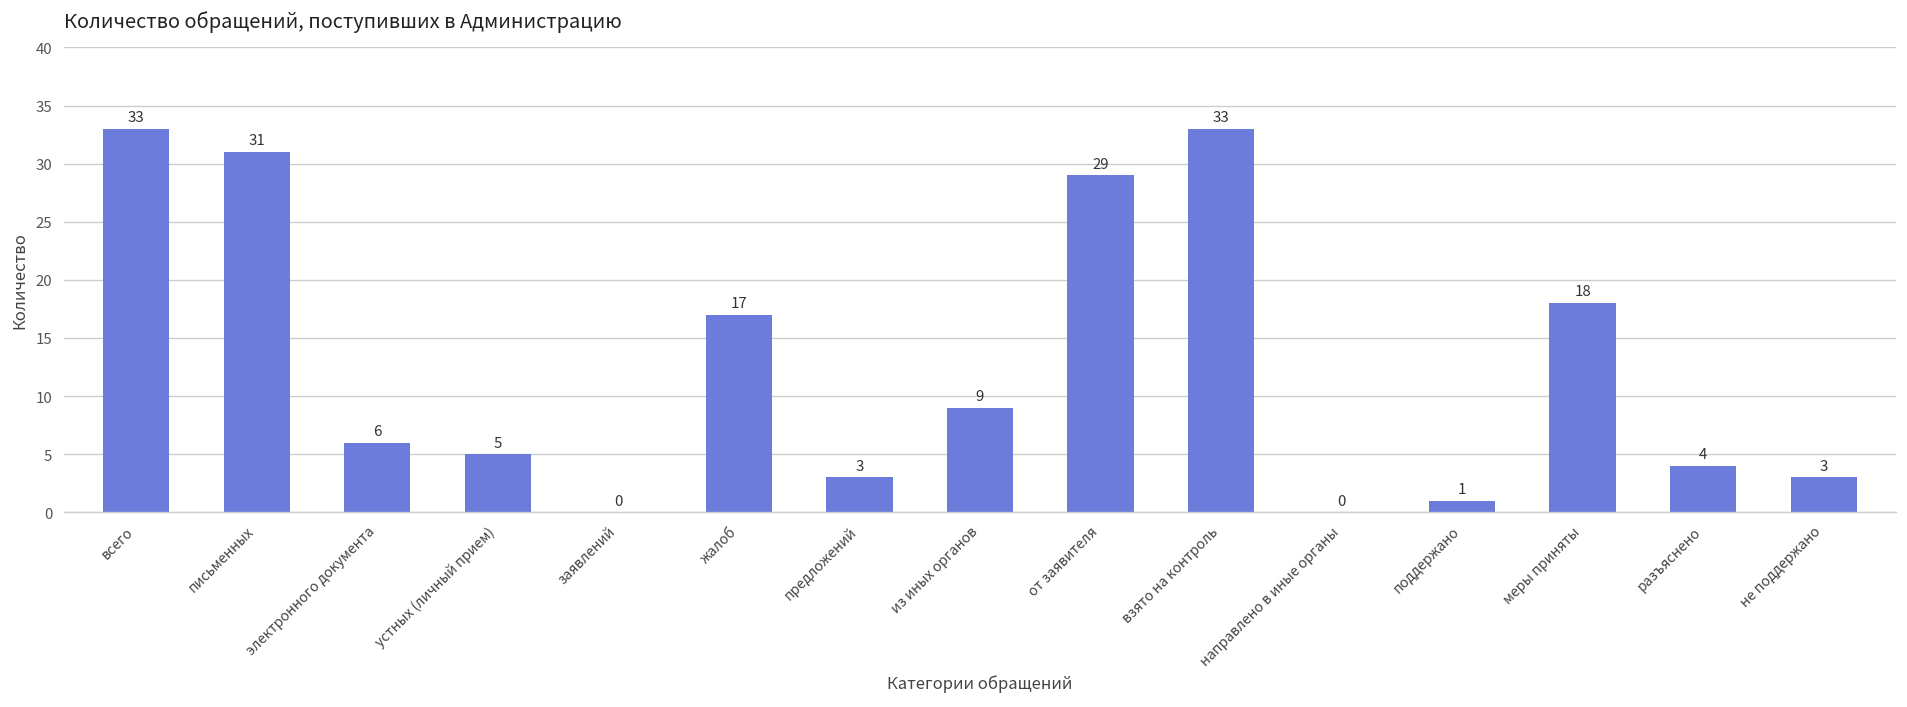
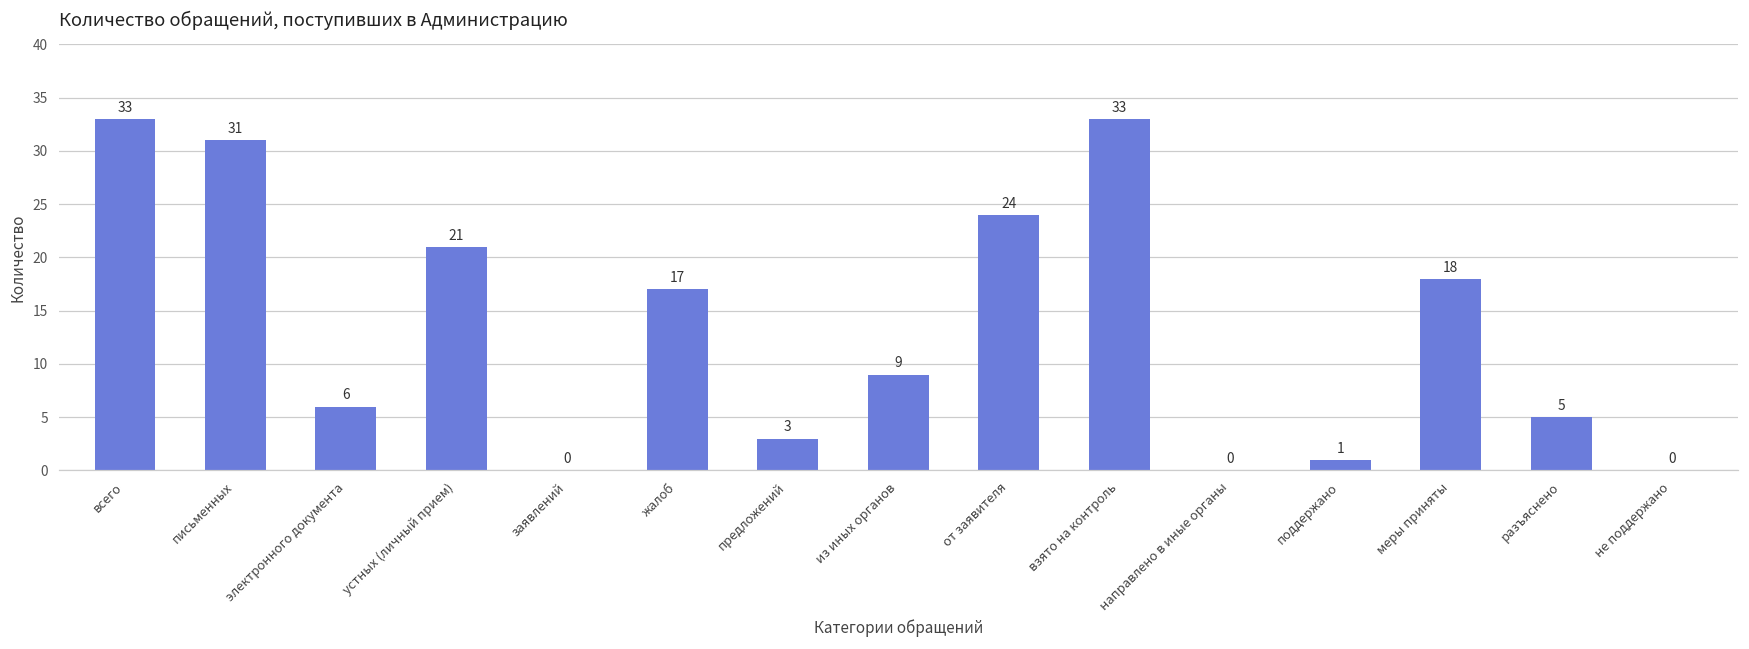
устных (личный прием): 5 -> 21
от заявителя: 29 -> 24
разъяснено: 4 -> 5
не поддержано: 3 -> 0
